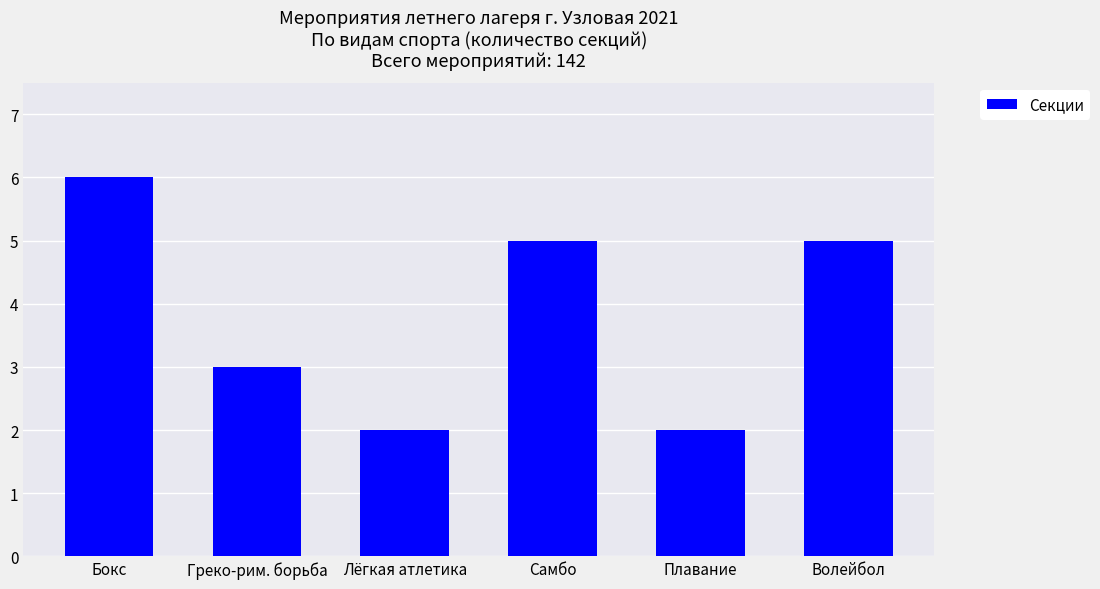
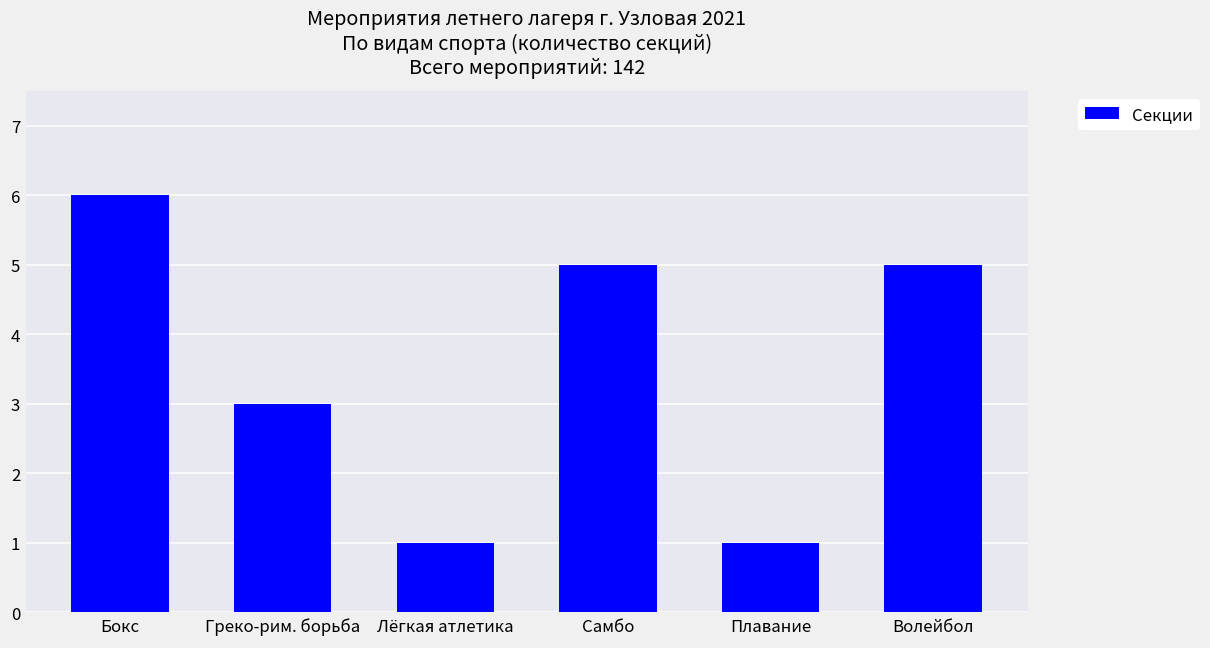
Лёгкая атлетика: 2 -> 1
Плавание: 2 -> 1
